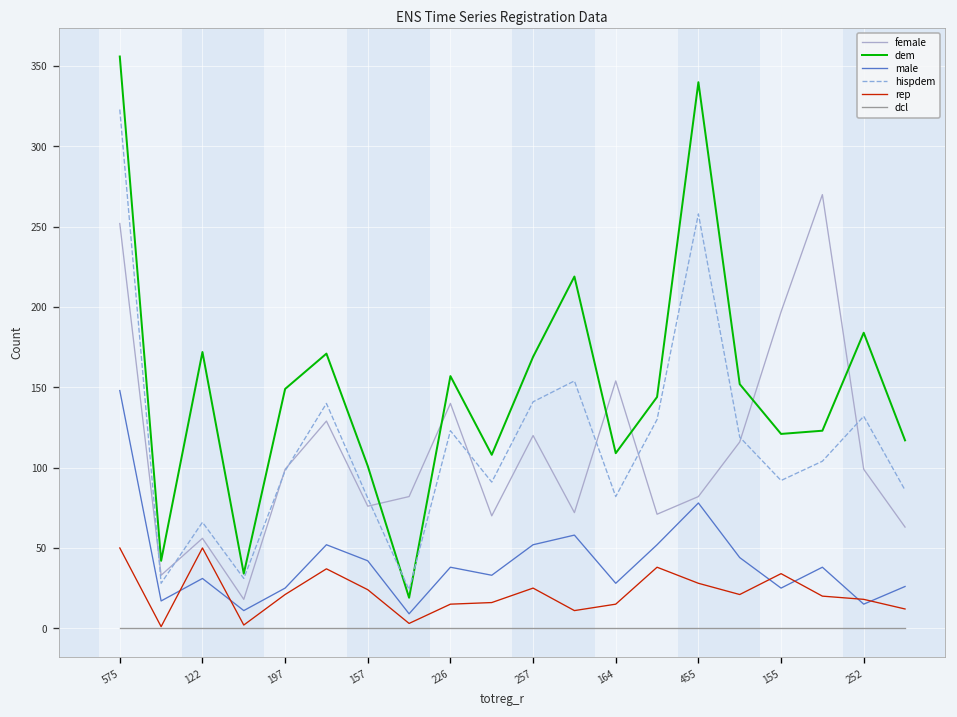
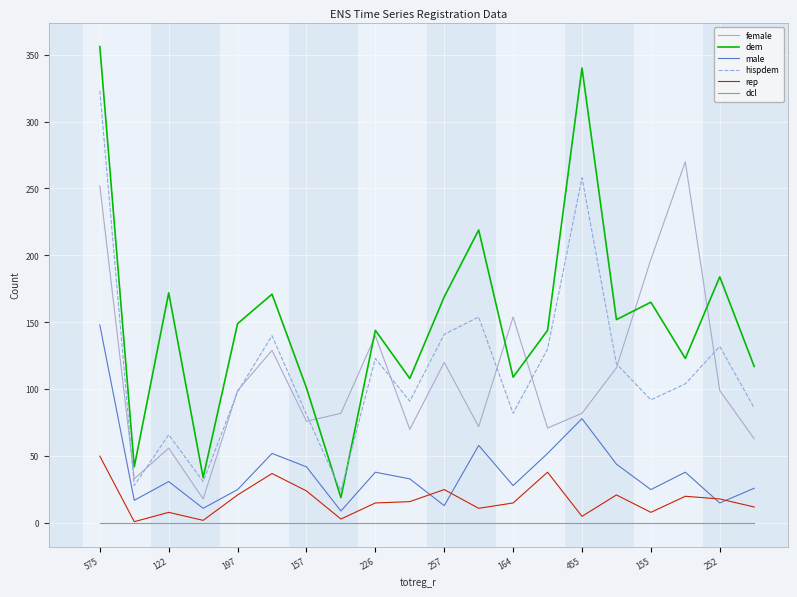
rep, 122: 50 -> 8
dem, 226: 157 -> 144
male, 257: 52 -> 13
rep, 455: 28 -> 5
dem, 155: 121 -> 165
rep, 155: 34 -> 8
